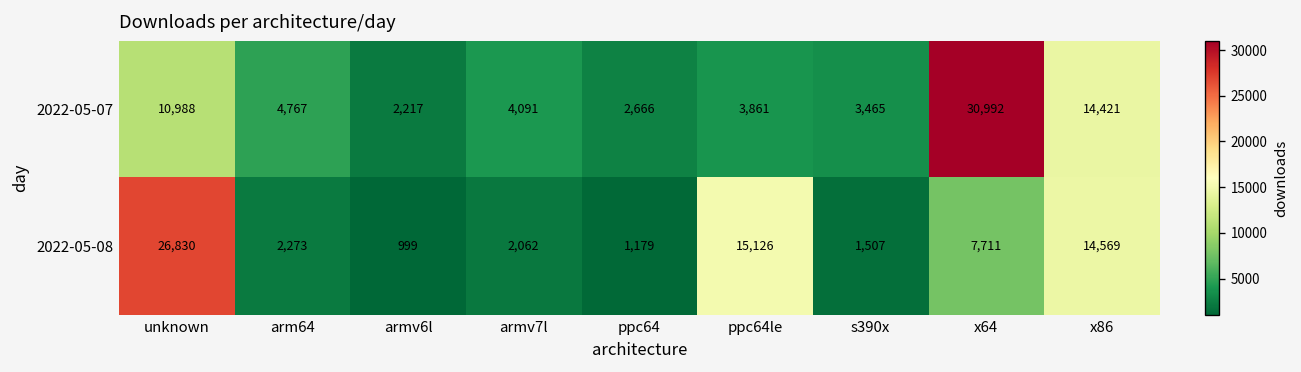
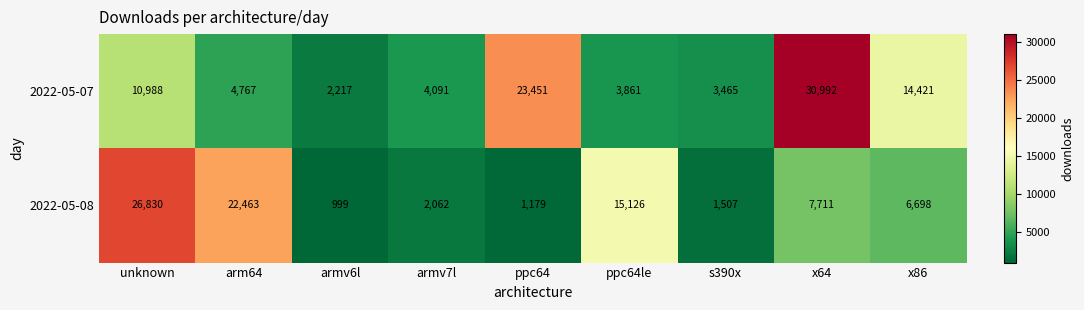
2022-05-07, ppc64: 2,666 -> 23,451
2022-05-08, arm64: 2,273 -> 22,463
2022-05-08, x86: 14,569 -> 6,698
